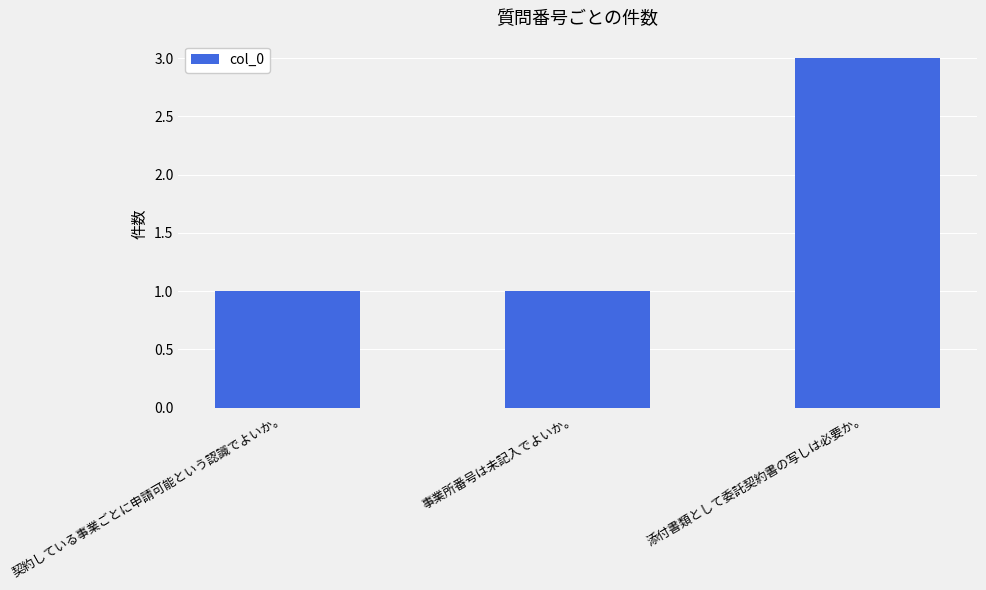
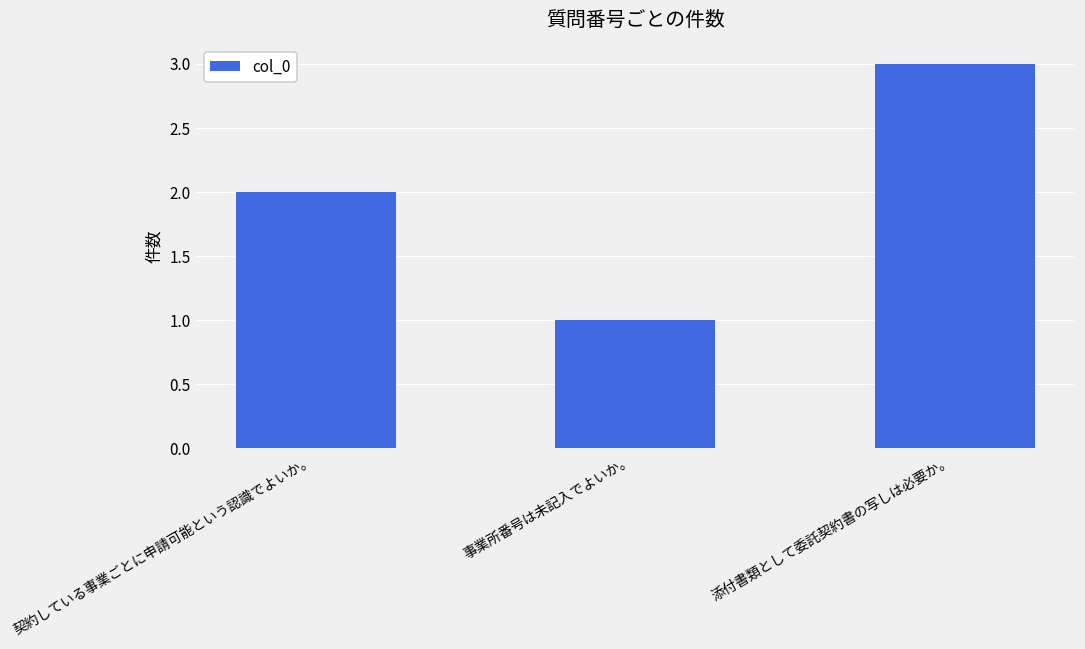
契約している事業ごとに申請可能という認識でよいか。: 1 -> 2
